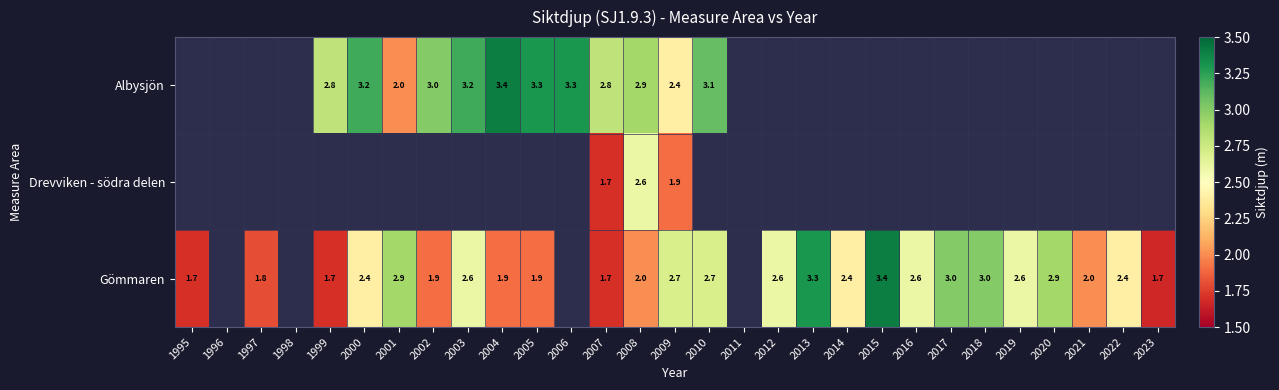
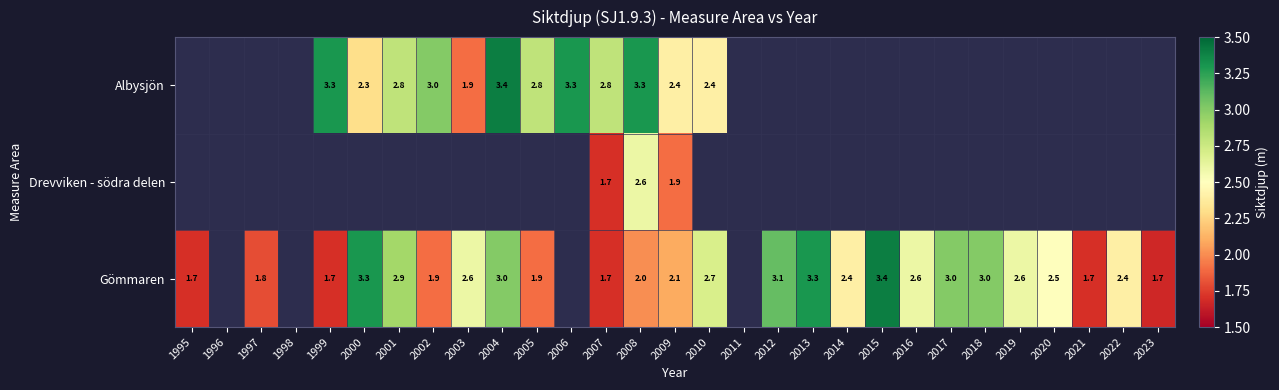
Albysjön, 1999: 2.8 -> 3.3
Albysjön, 2000: 3.2 -> 2.3
Albysjön, 2001: 2.0 -> 2.8
Albysjön, 2003: 3.2 -> 1.9
Albysjön, 2005: 3.3 -> 2.8
Albysjön, 2008: 2.9 -> 3.3
Albysjön, 2010: 3.1 -> 2.4
Gömmaren, 2000: 2.4 -> 3.3
Gömmaren, 2004: 1.9 -> 3.0
Gömmaren, 2009: 2.7 -> 2.1
Gömmaren, 2012: 2.6 -> 3.1
Gömmaren, 2020: 2.9 -> 2.5
Gömmaren, 2021: 2.0 -> 1.7
